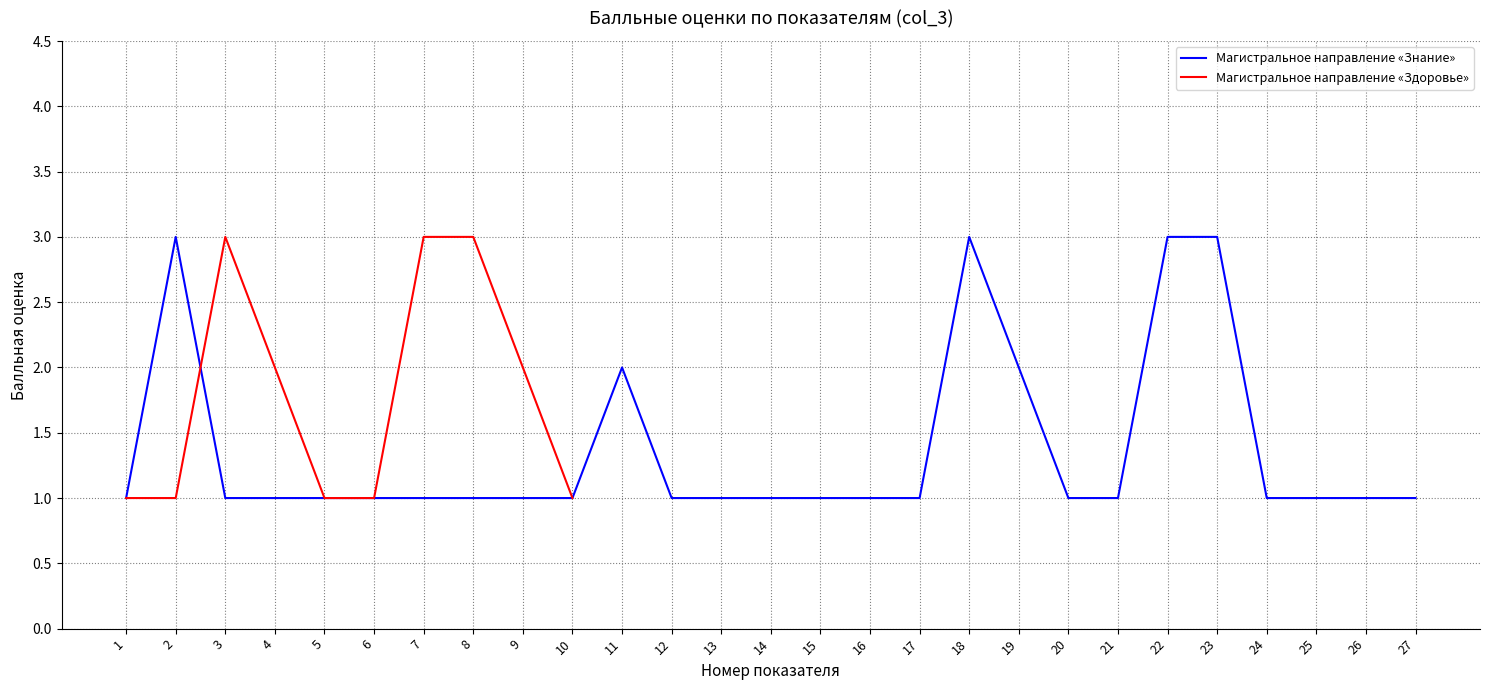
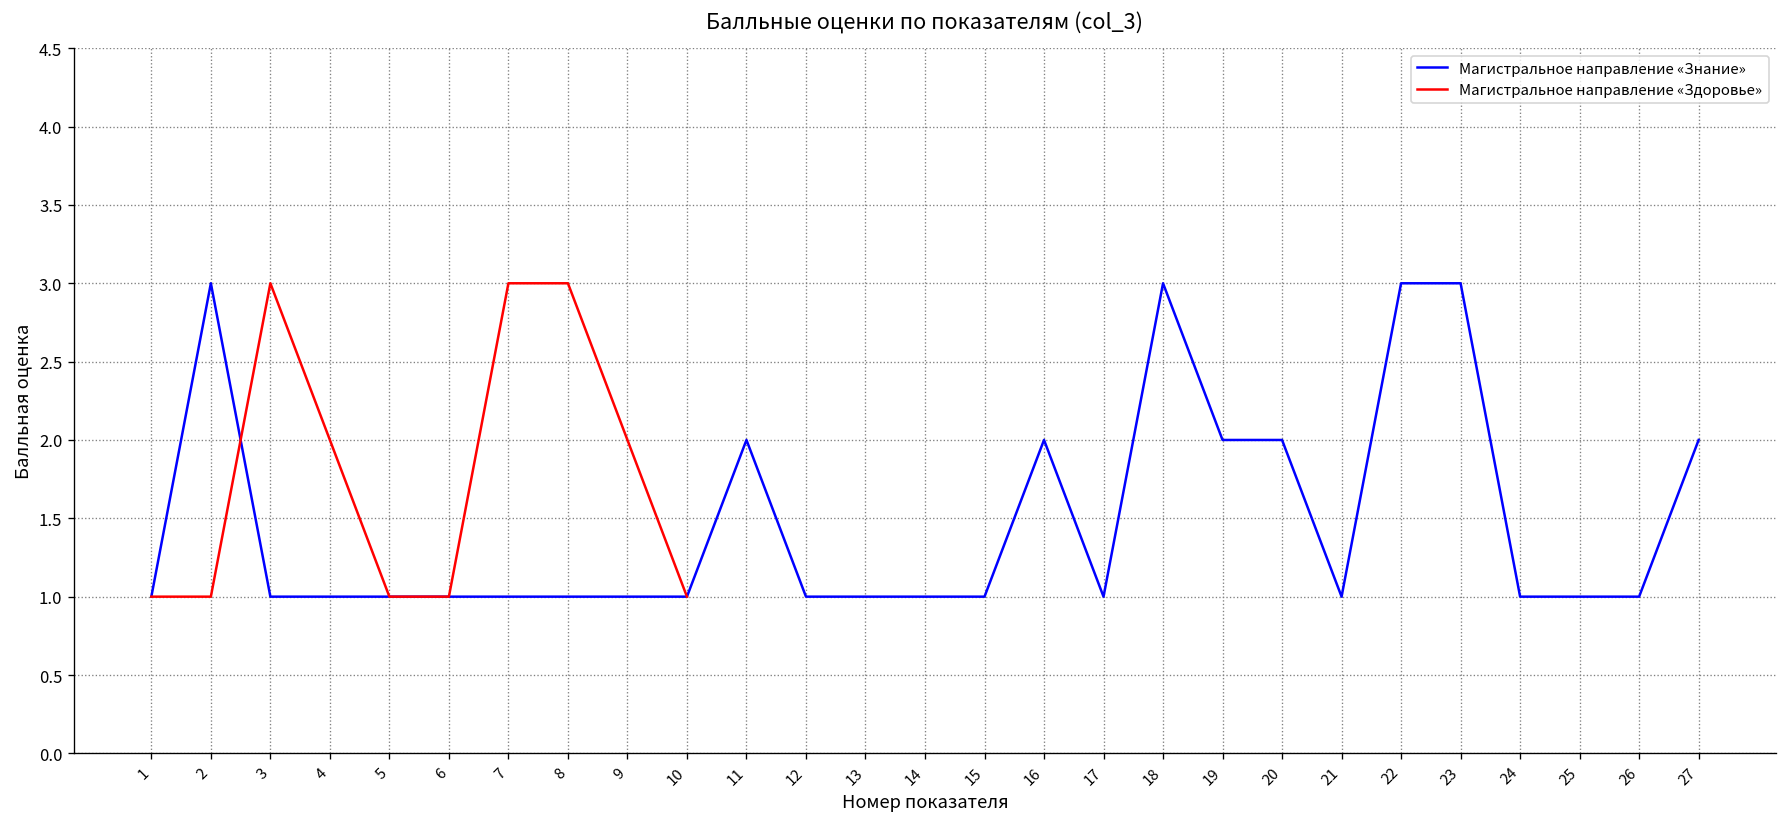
Магистральное направление «Знание», 16: 1 -> 2
Магистральное направление «Знание», 20: 1 -> 2
Магистральное направление «Знание», 27: 1 -> 2
